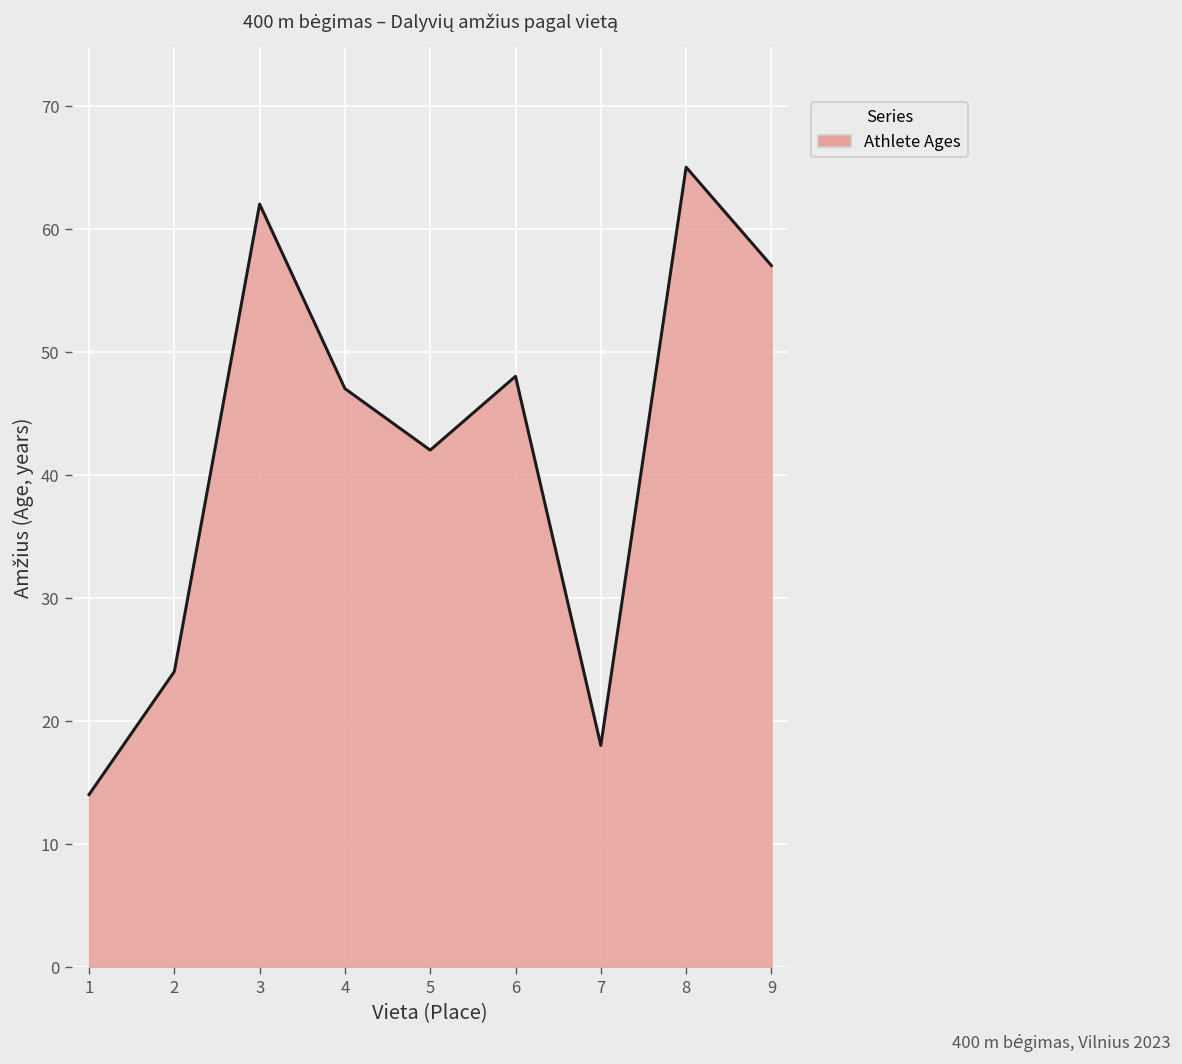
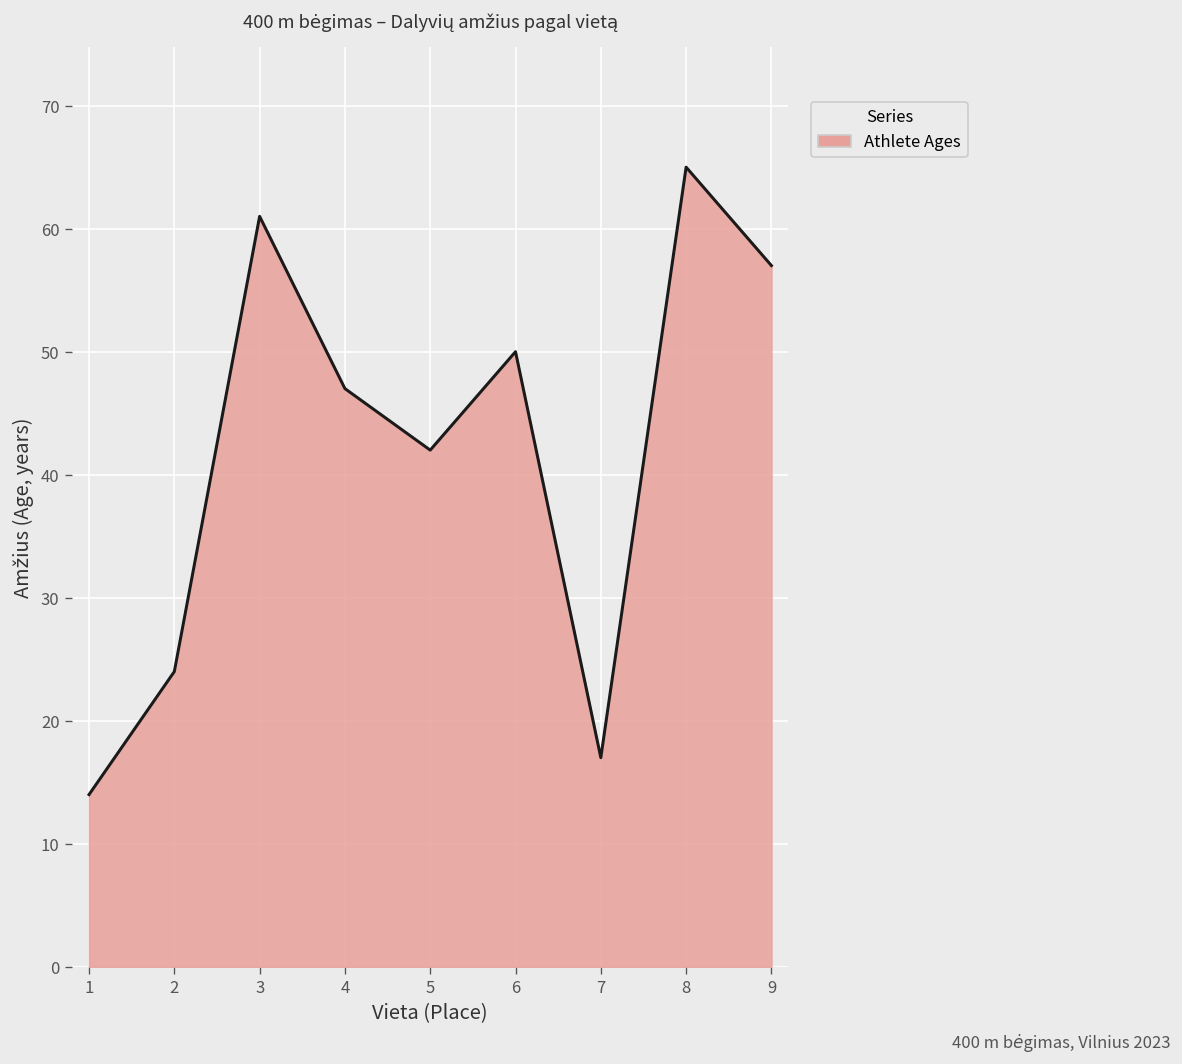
3: 62 -> 61
6: 48 -> 50
7: 18 -> 17
